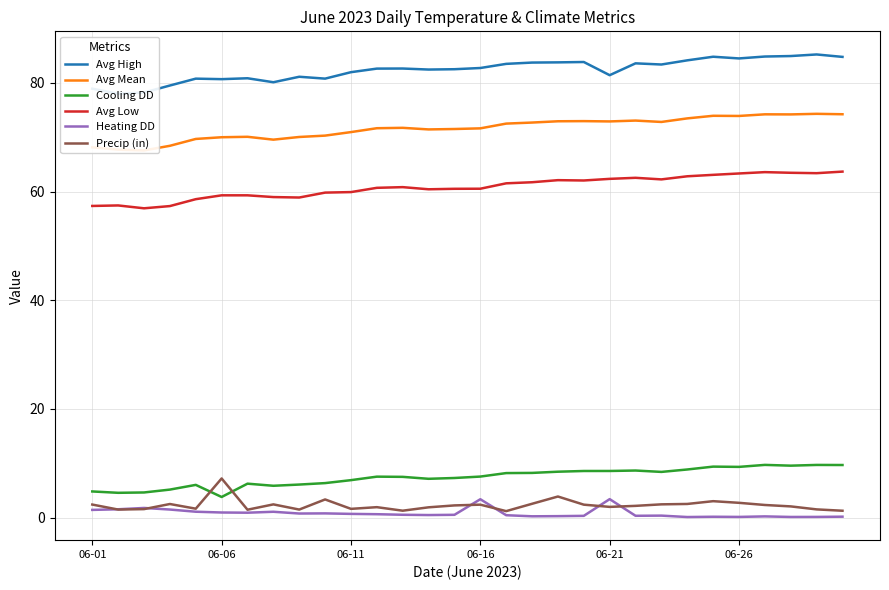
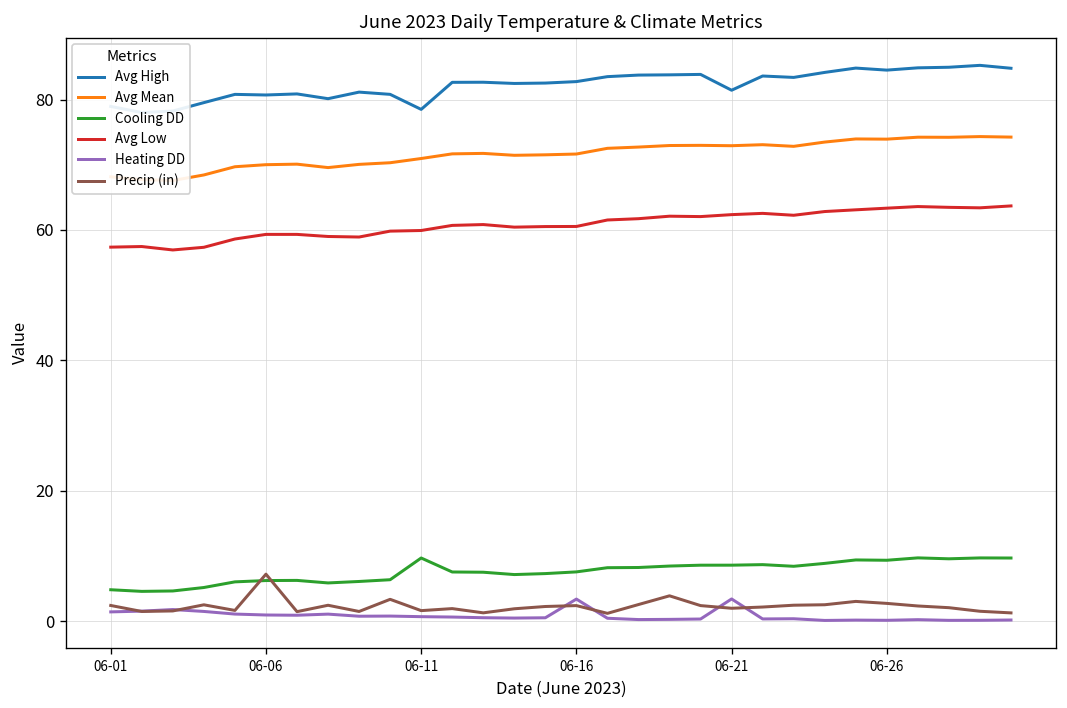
Cooling DD, 06-06: 4 -> 6
Avg High, 06-11: 82 -> 78
Cooling DD, 06-11: 7 -> 10
